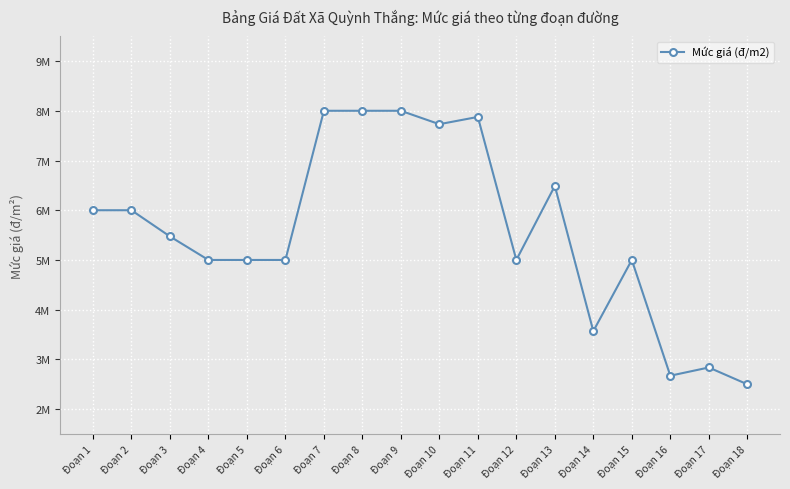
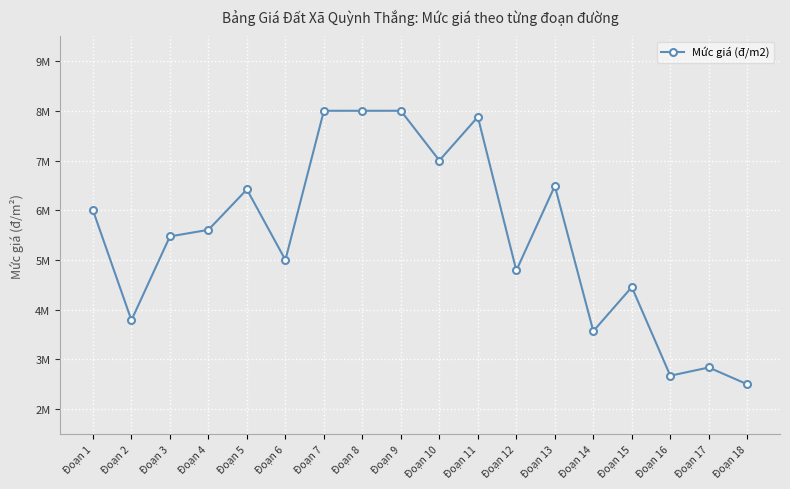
Đoạn 2: 6000000 -> 3800000
Đoạn 4: 5000000 -> 5600000
Đoạn 5: 5000000 -> 6400000
Đoạn 10: 7700000 -> 7000000
Đoạn 12: 5000000 -> 4800000
Đoạn 15: 5000000 -> 4500000
